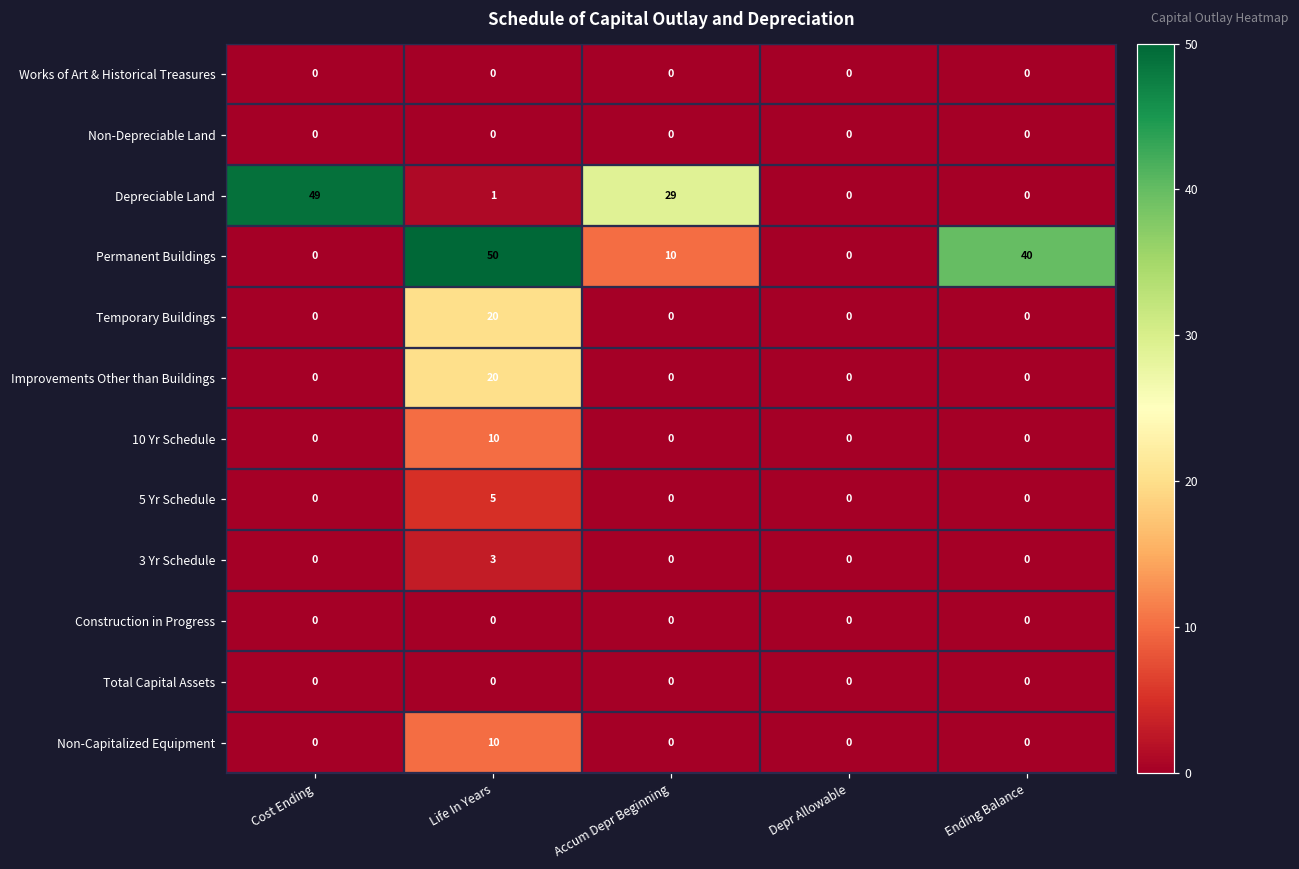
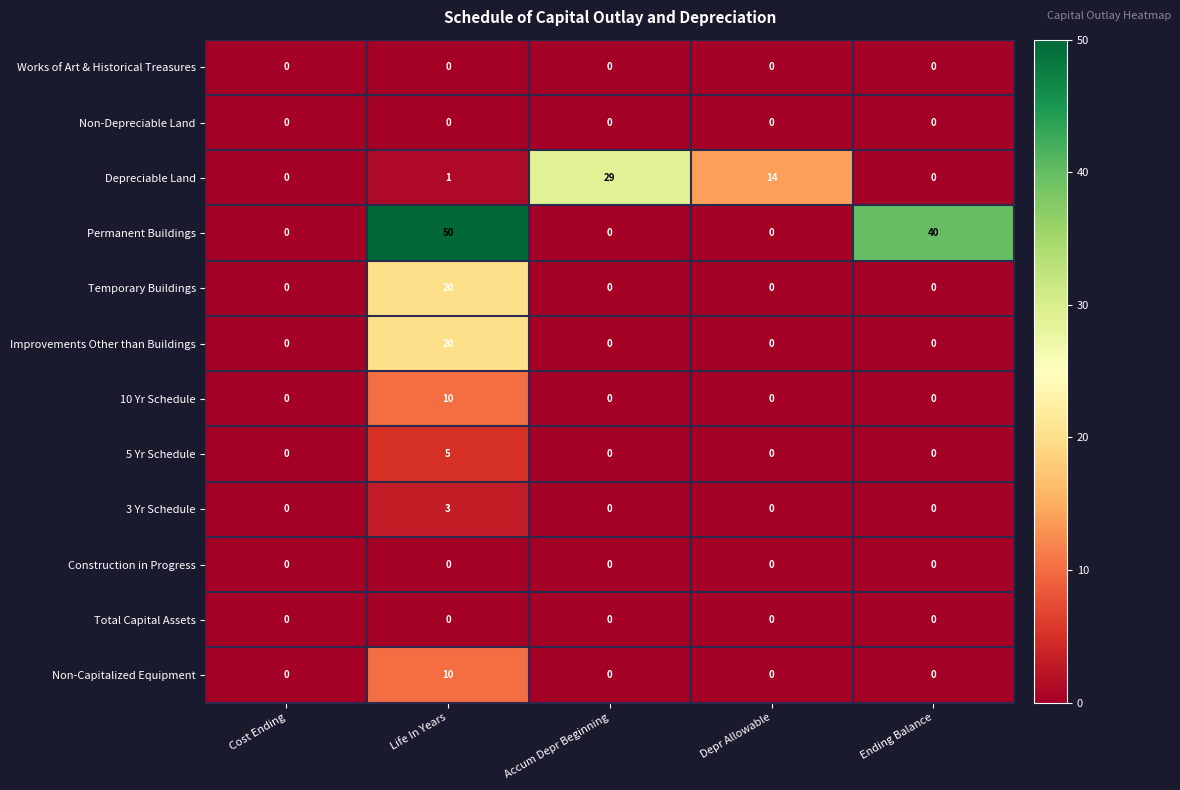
Depreciable Land, Cost Ending: 49 -> 0
Depreciable Land, Depr Allowable: 0 -> 14
Permanent Buildings, Accum Depr Beginning: 10 -> 0
